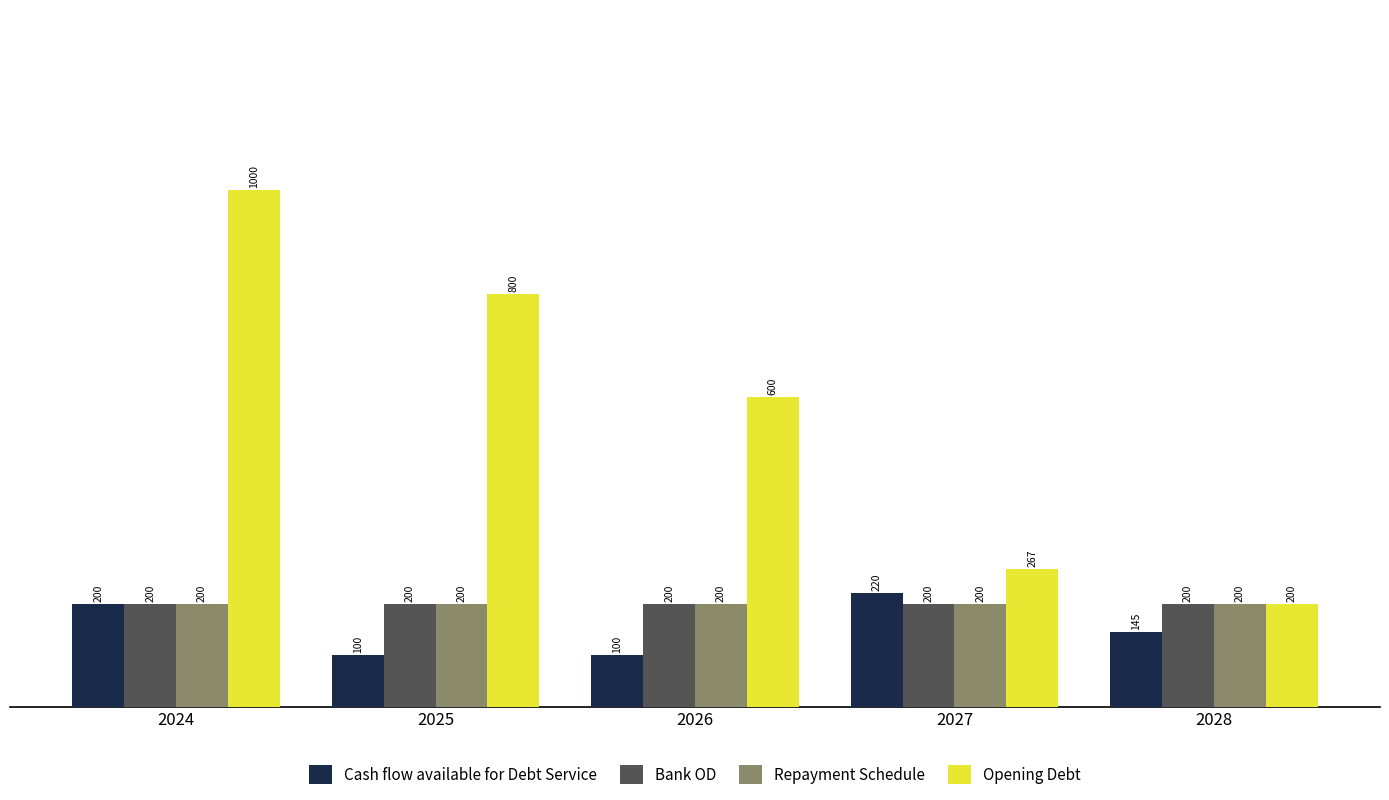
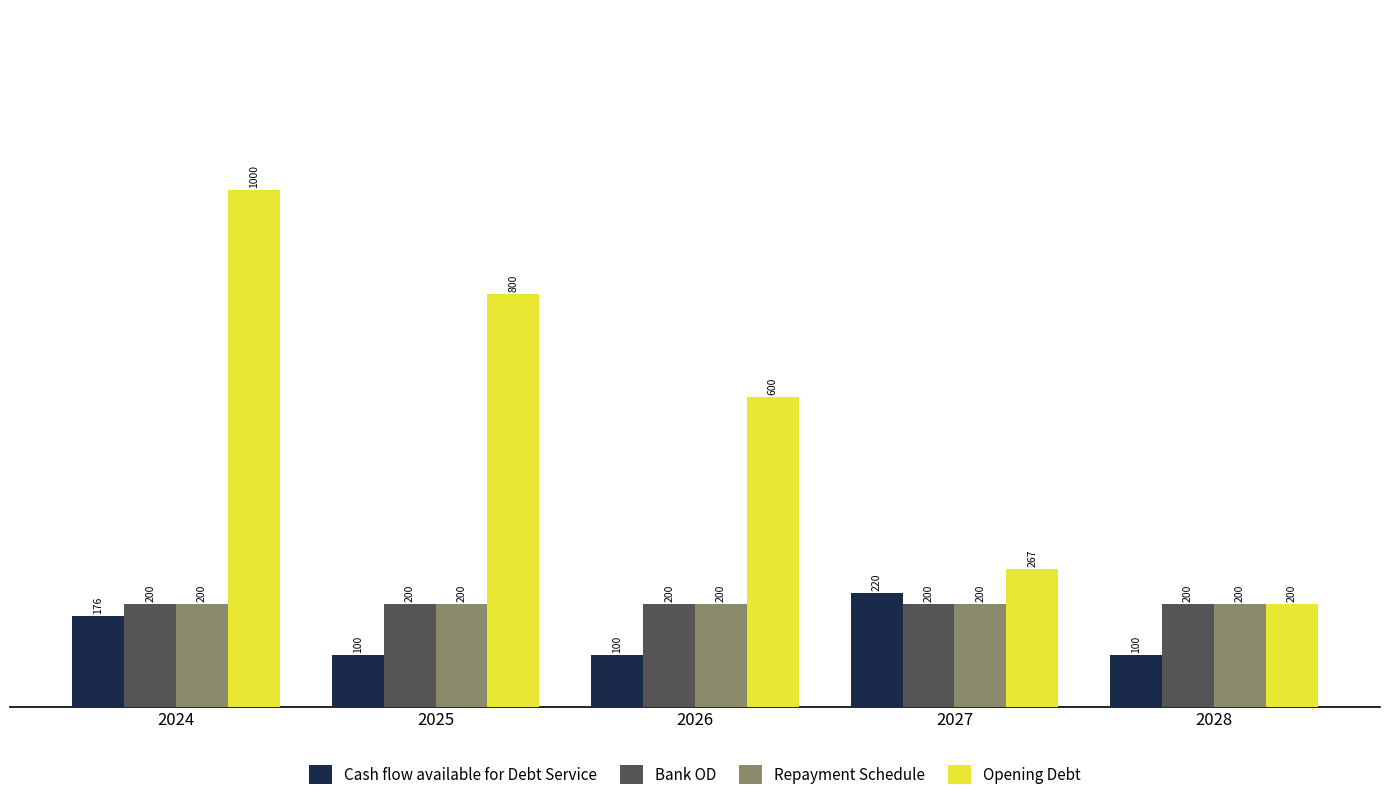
Cash flow available for Debt Service, 2024: 200 -> 176
Cash flow available for Debt Service, 2028: 145 -> 100
